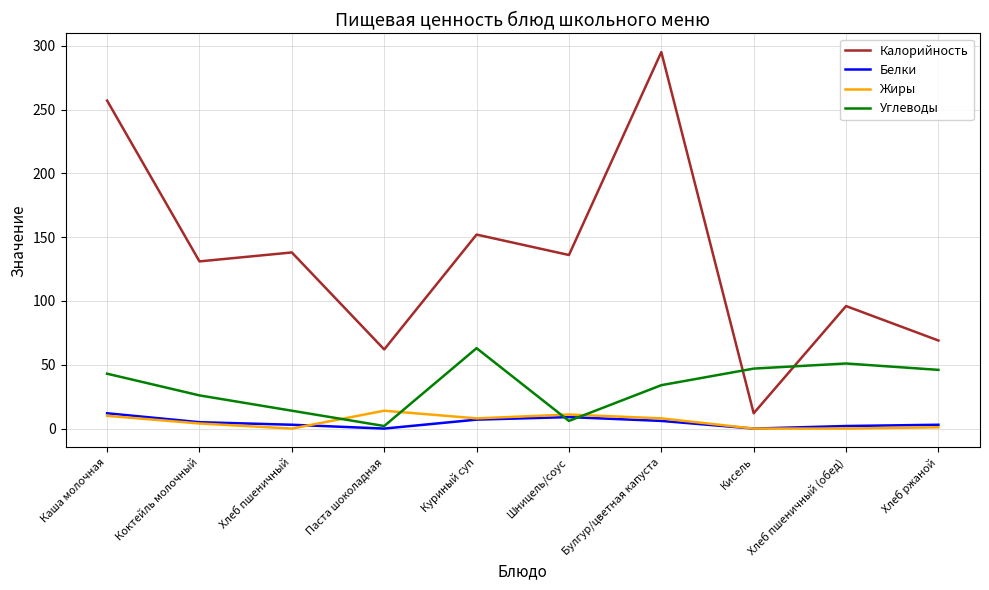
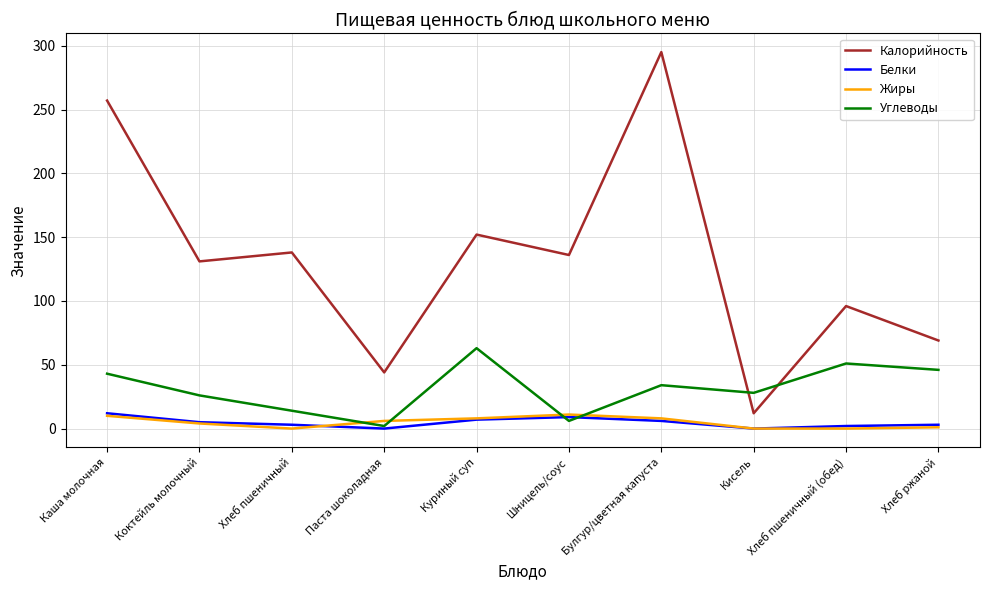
Калорийность, Паста шоколадная: 62 -> 44
Жиры, Паста шоколадная: 14 -> 6
Углеводы, Кисель: 47 -> 28
